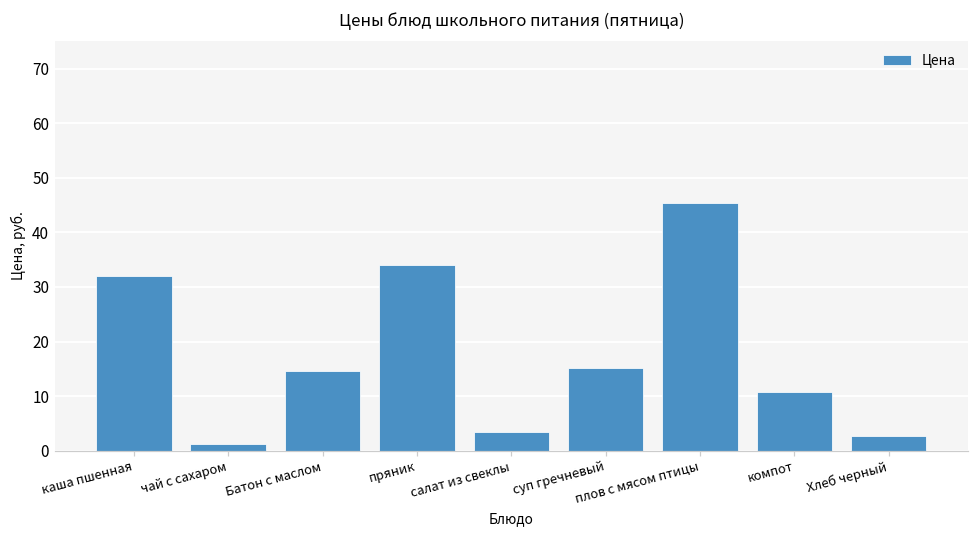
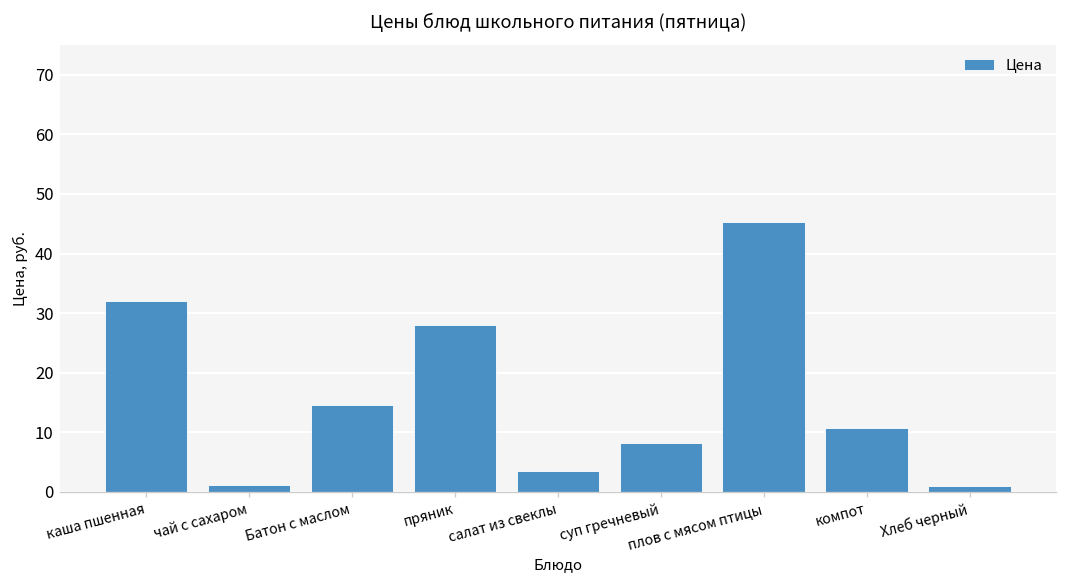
пряник: 34 -> 28
суп гречневый: 15 -> 8
Хлеб черный: 3 -> 1
